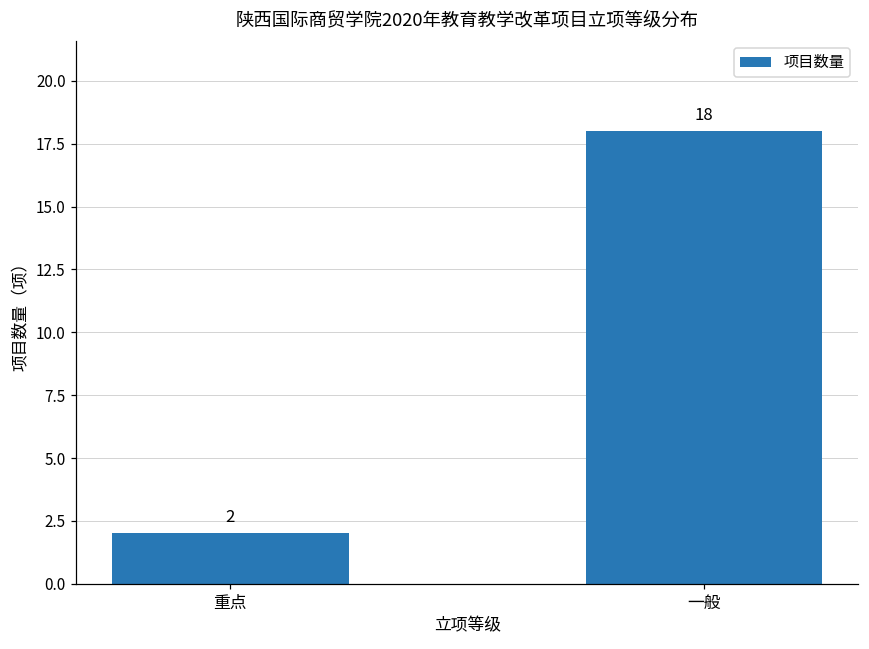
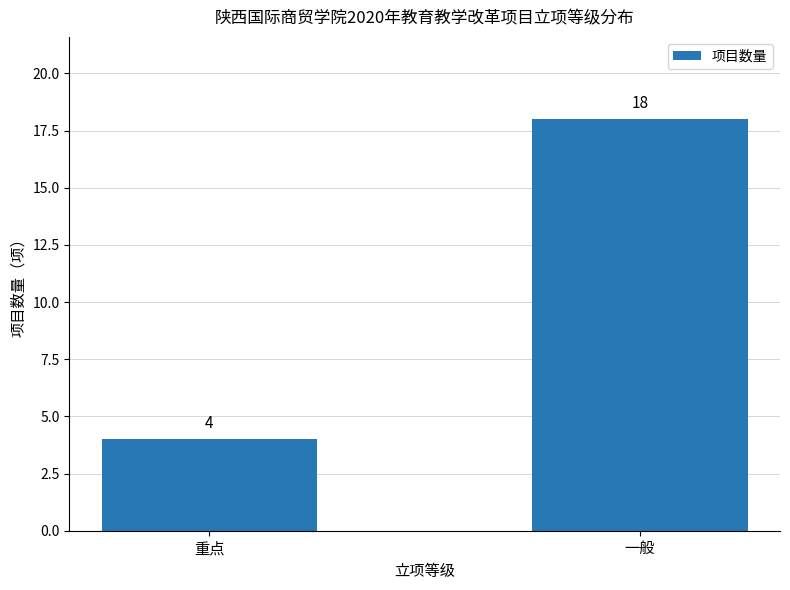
重点: 2 -> 4
